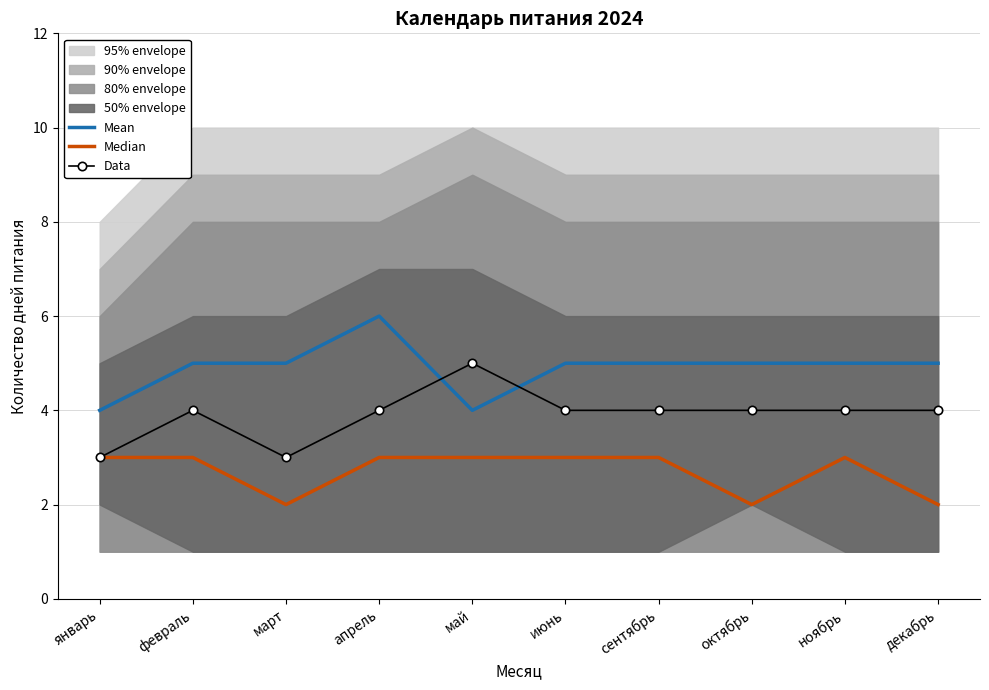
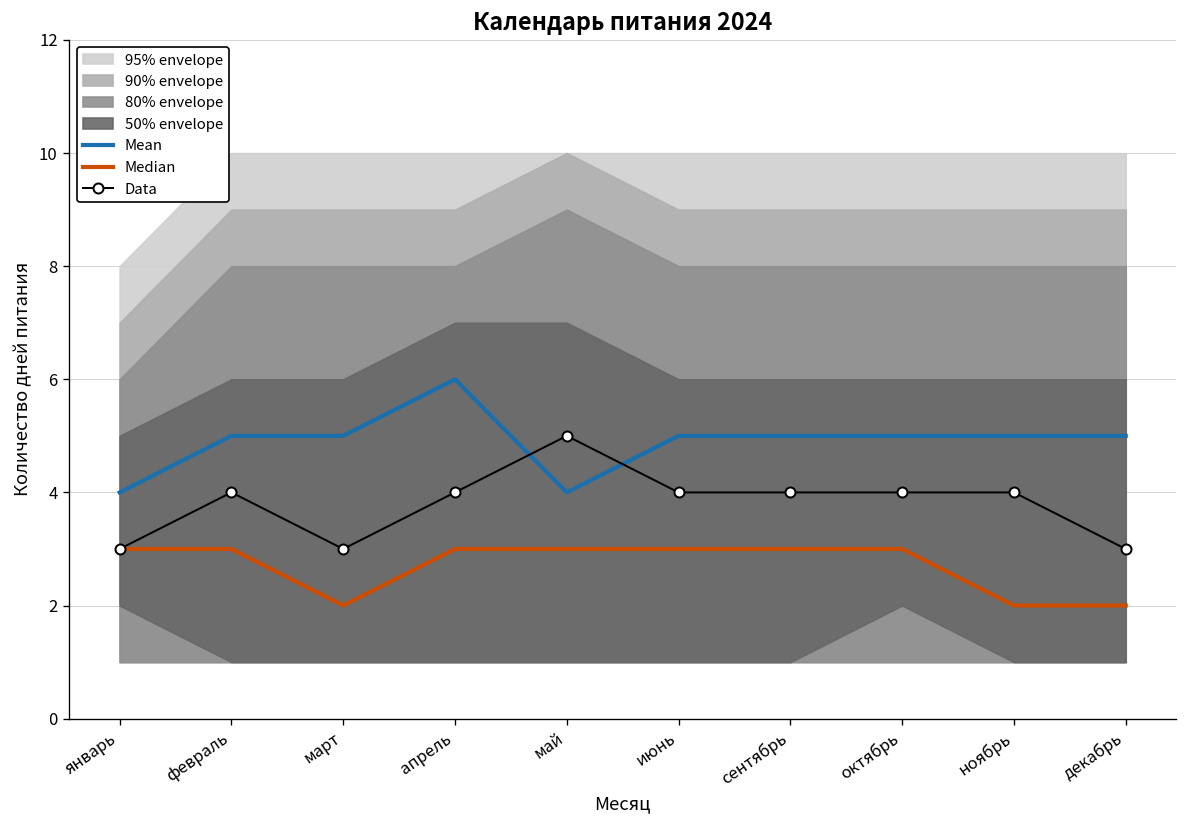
Median, октябрь: 2 -> 3
Median, ноябрь: 3 -> 2
Data, декабрь: 4 -> 3
